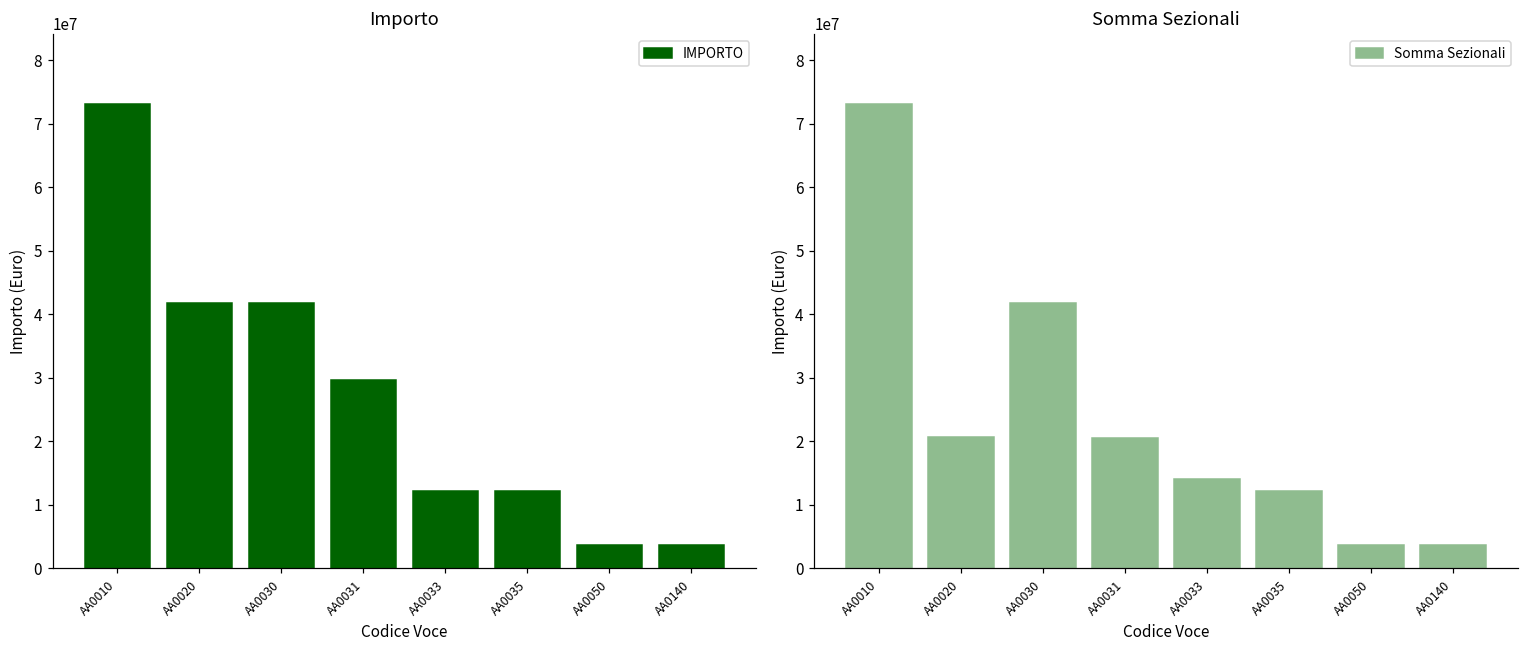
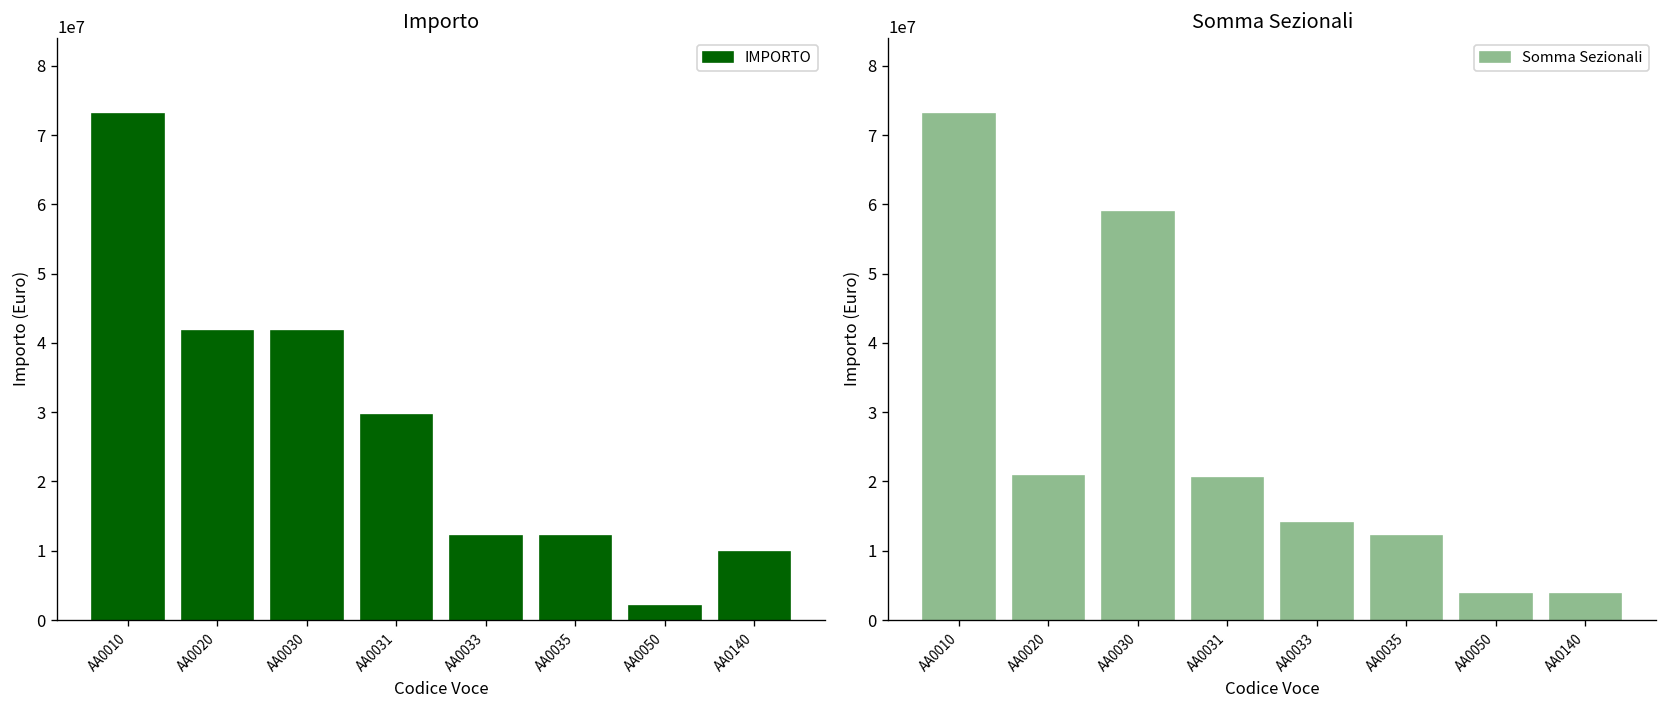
Importo, AA0050: 4000000 -> 2000000
Importo, AA0140: 4000000 -> 10000000
Somma Sezionali, AA0030: 42000000 -> 59000000
